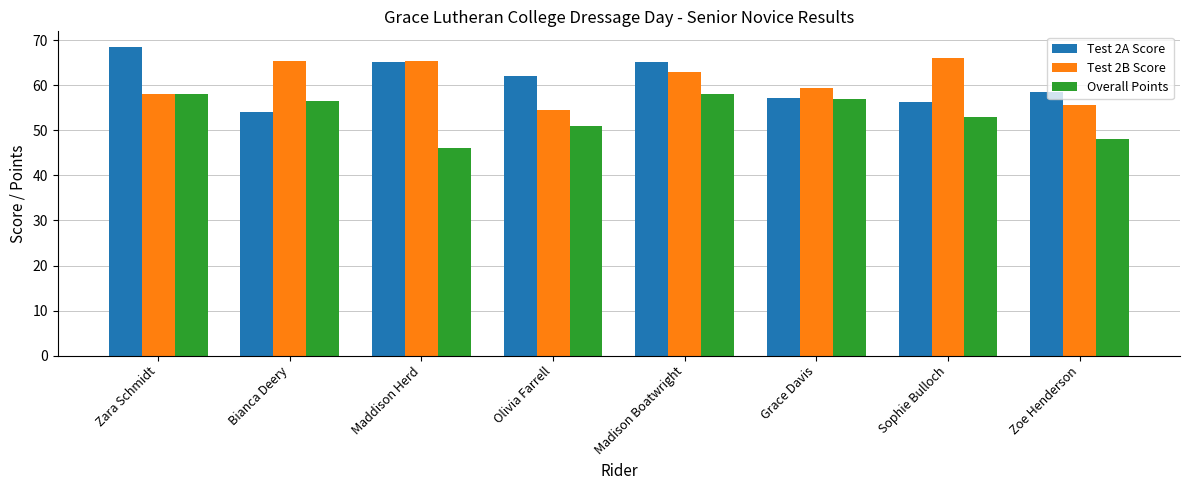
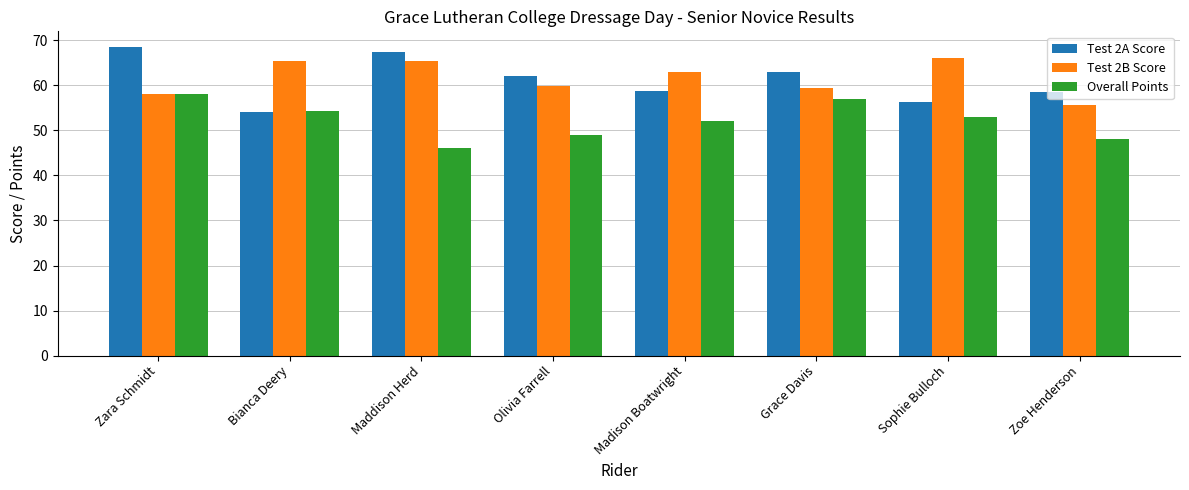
Overall Points, Bianca Deery: 57 -> 54
Test 2A Score, Maddison Herd: 65 -> 68
Test 2B Score, Olivia Farrell: 55 -> 60
Overall Points, Olivia Farrell: 51 -> 49
Test 2A Score, Madison Boatwright: 65 -> 59
Overall Points, Madison Boatwright: 58 -> 52
Test 2A Score, Grace Davis: 57 -> 63
